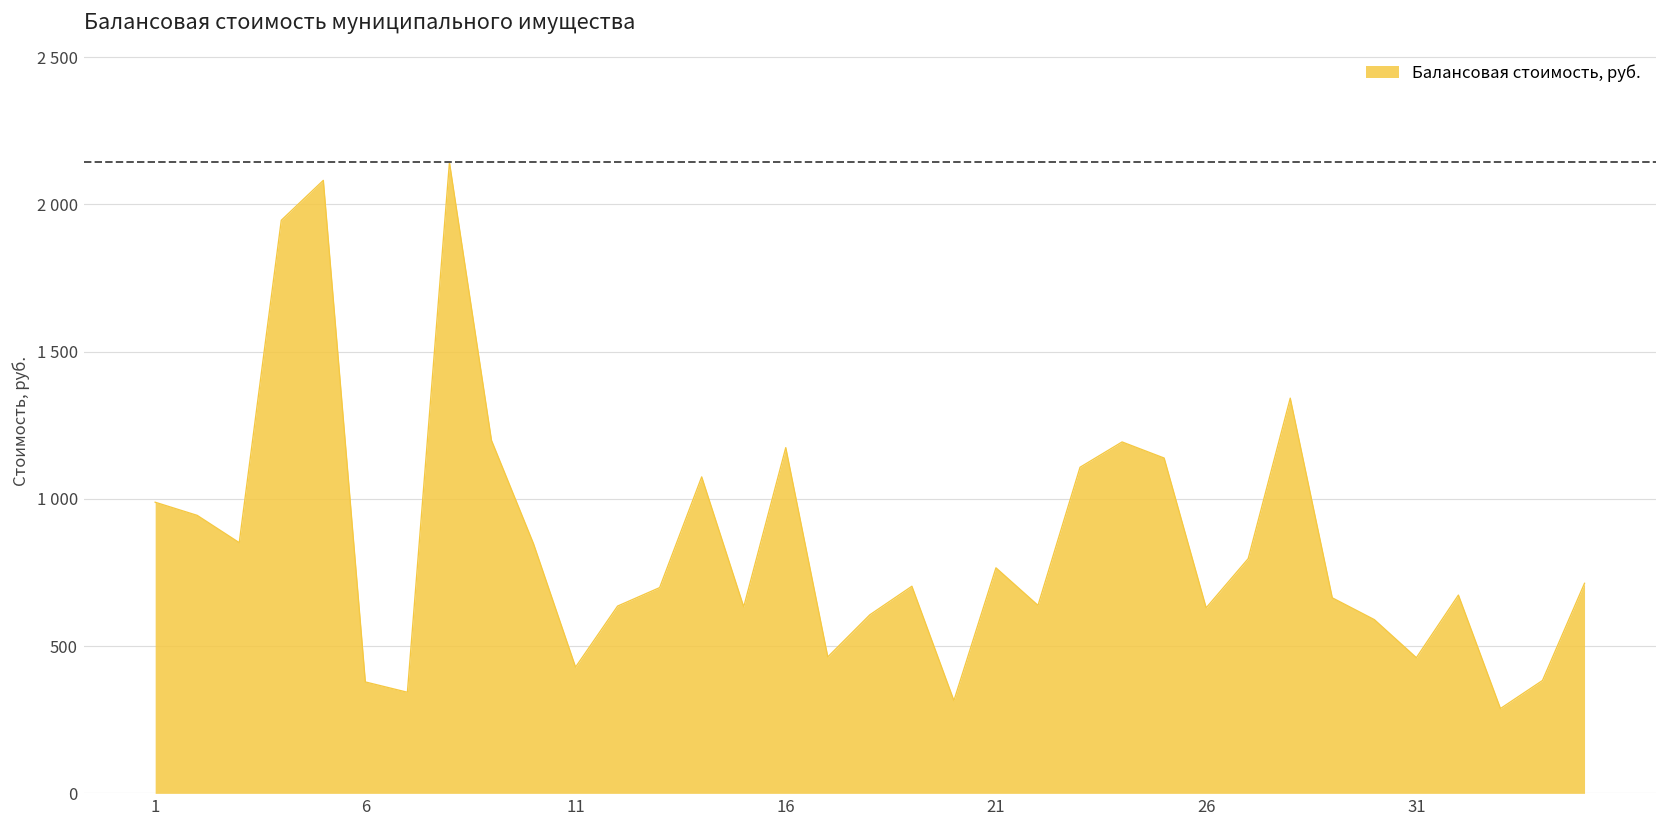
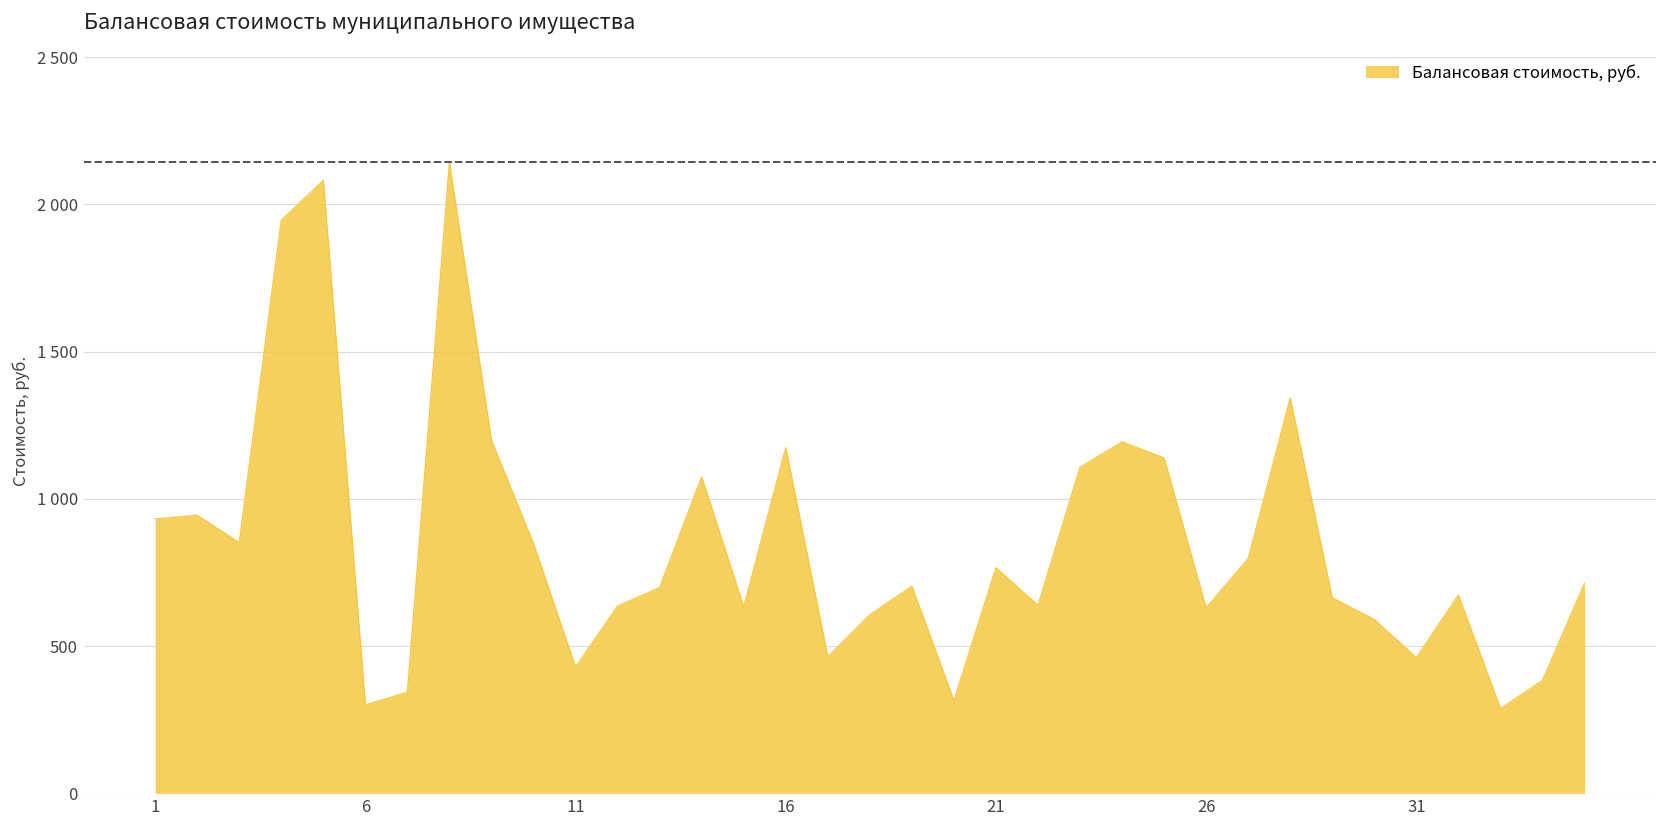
1: 990 -> 930
6: 380 -> 300
